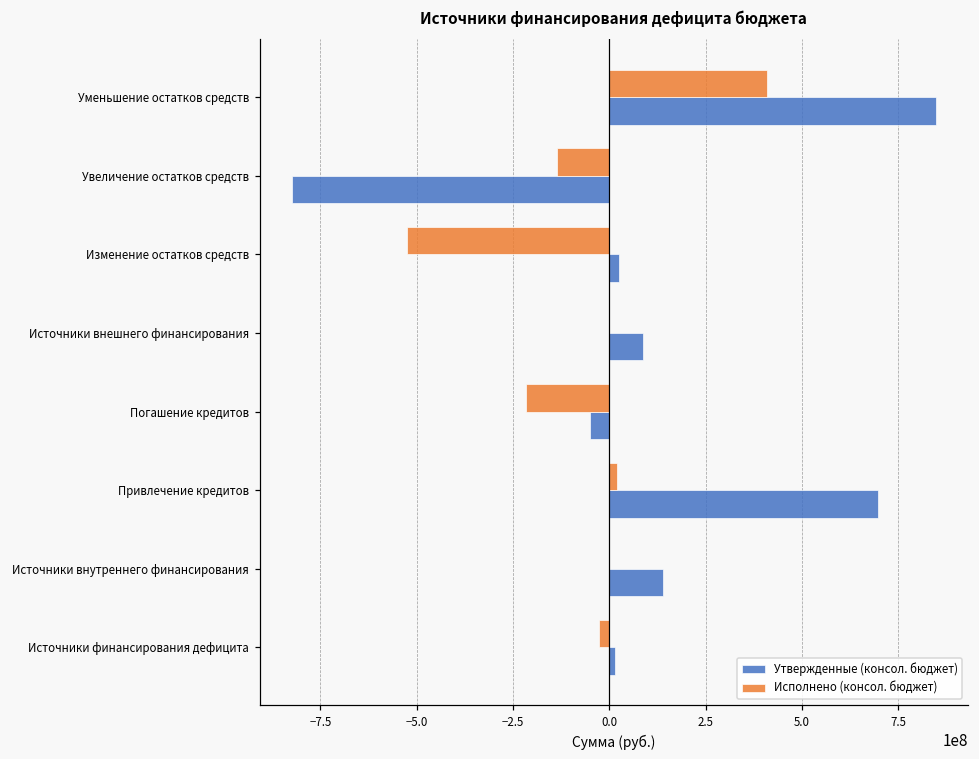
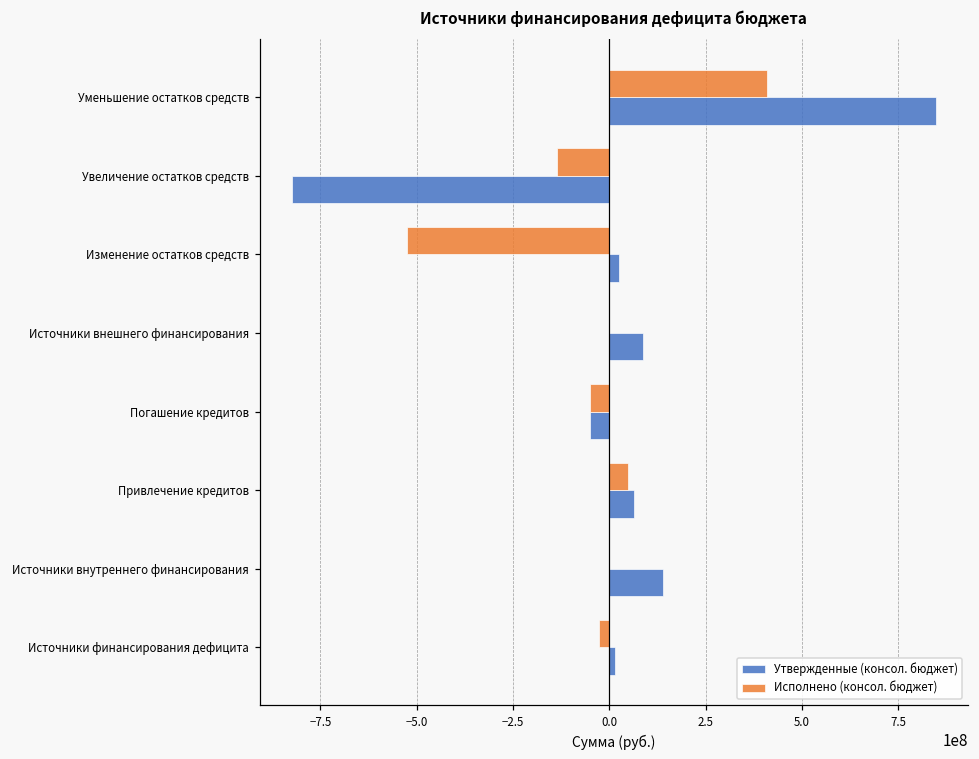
Исполнено (консол. бюджет), Погашение кредитов: -220000000 -> -50000000
Исполнено (консол. бюджет), Привлечение кредитов: 20000000 -> 50000000
Утвержденные (консол. бюджет), Привлечение кредитов: 700000000 -> 60000000
